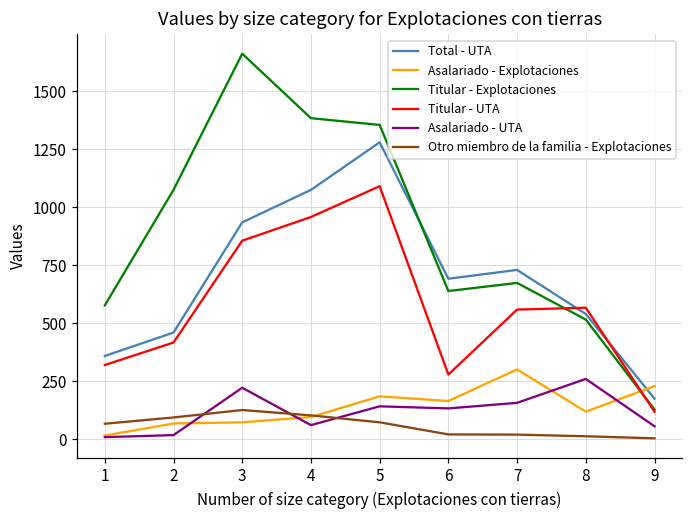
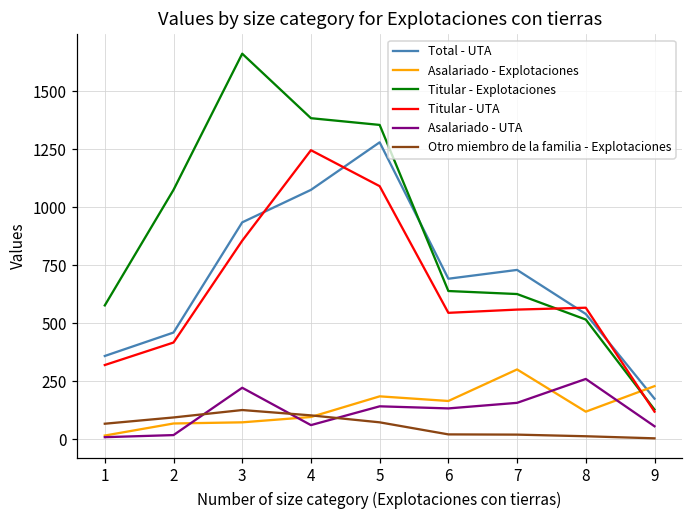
Titular - UTA, 4: 960 -> 1250
Titular - UTA, 6: 280 -> 540
Titular - Explotaciones, 7: 670 -> 630
